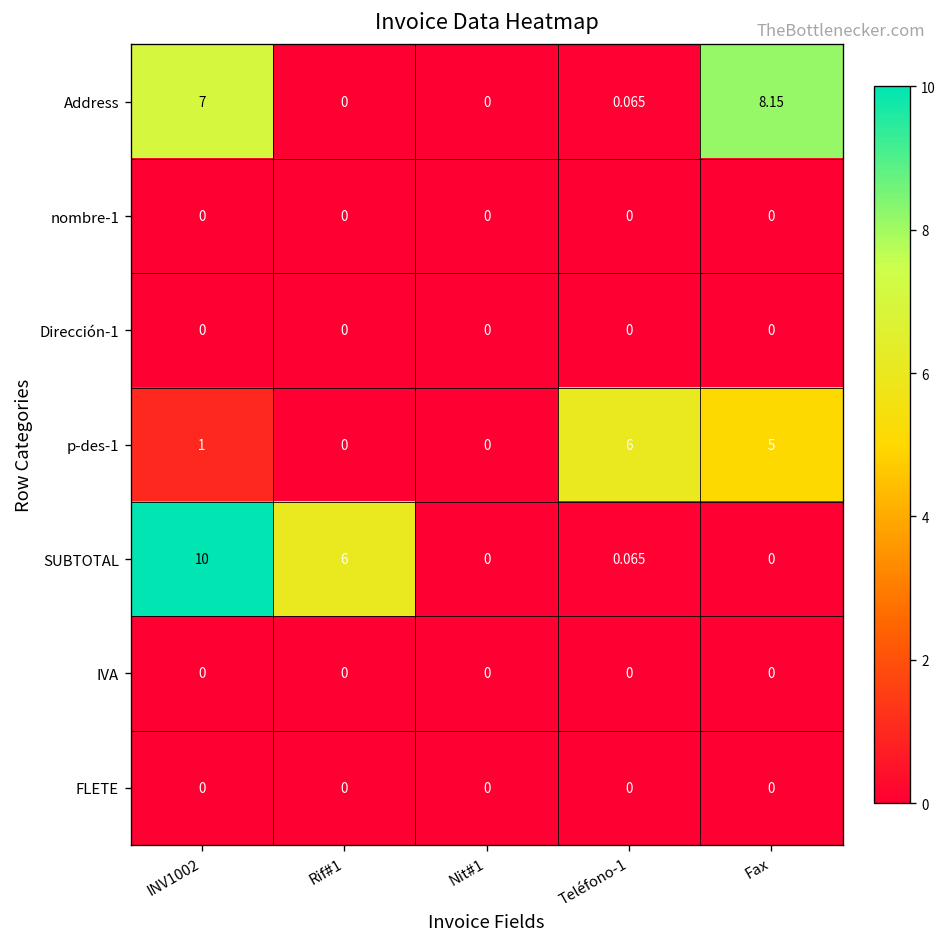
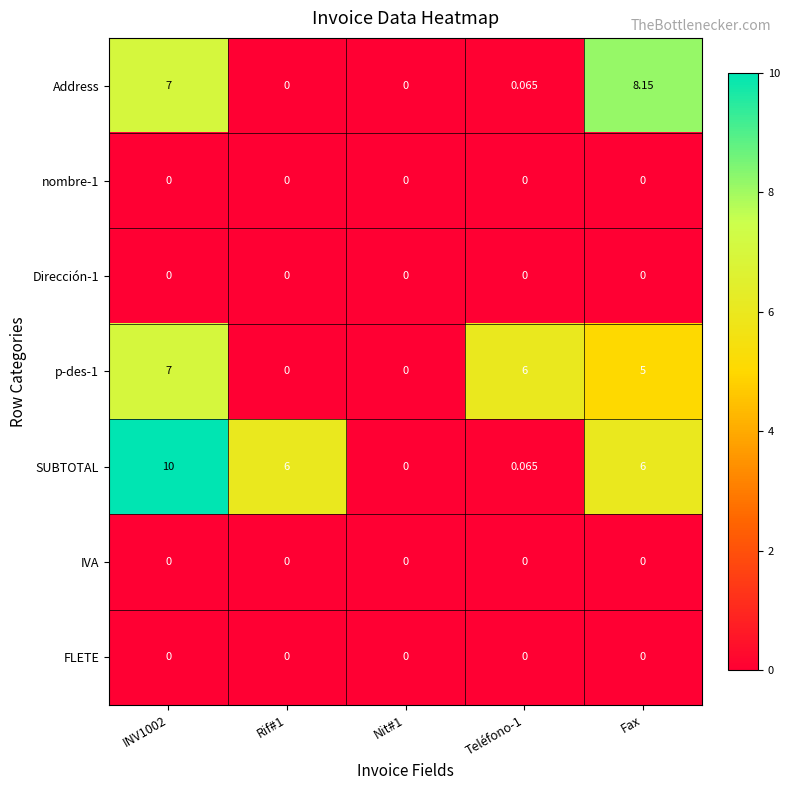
p-des-1, INV1002: 1 -> 7
SUBTOTAL, Fax: 0 -> 6
